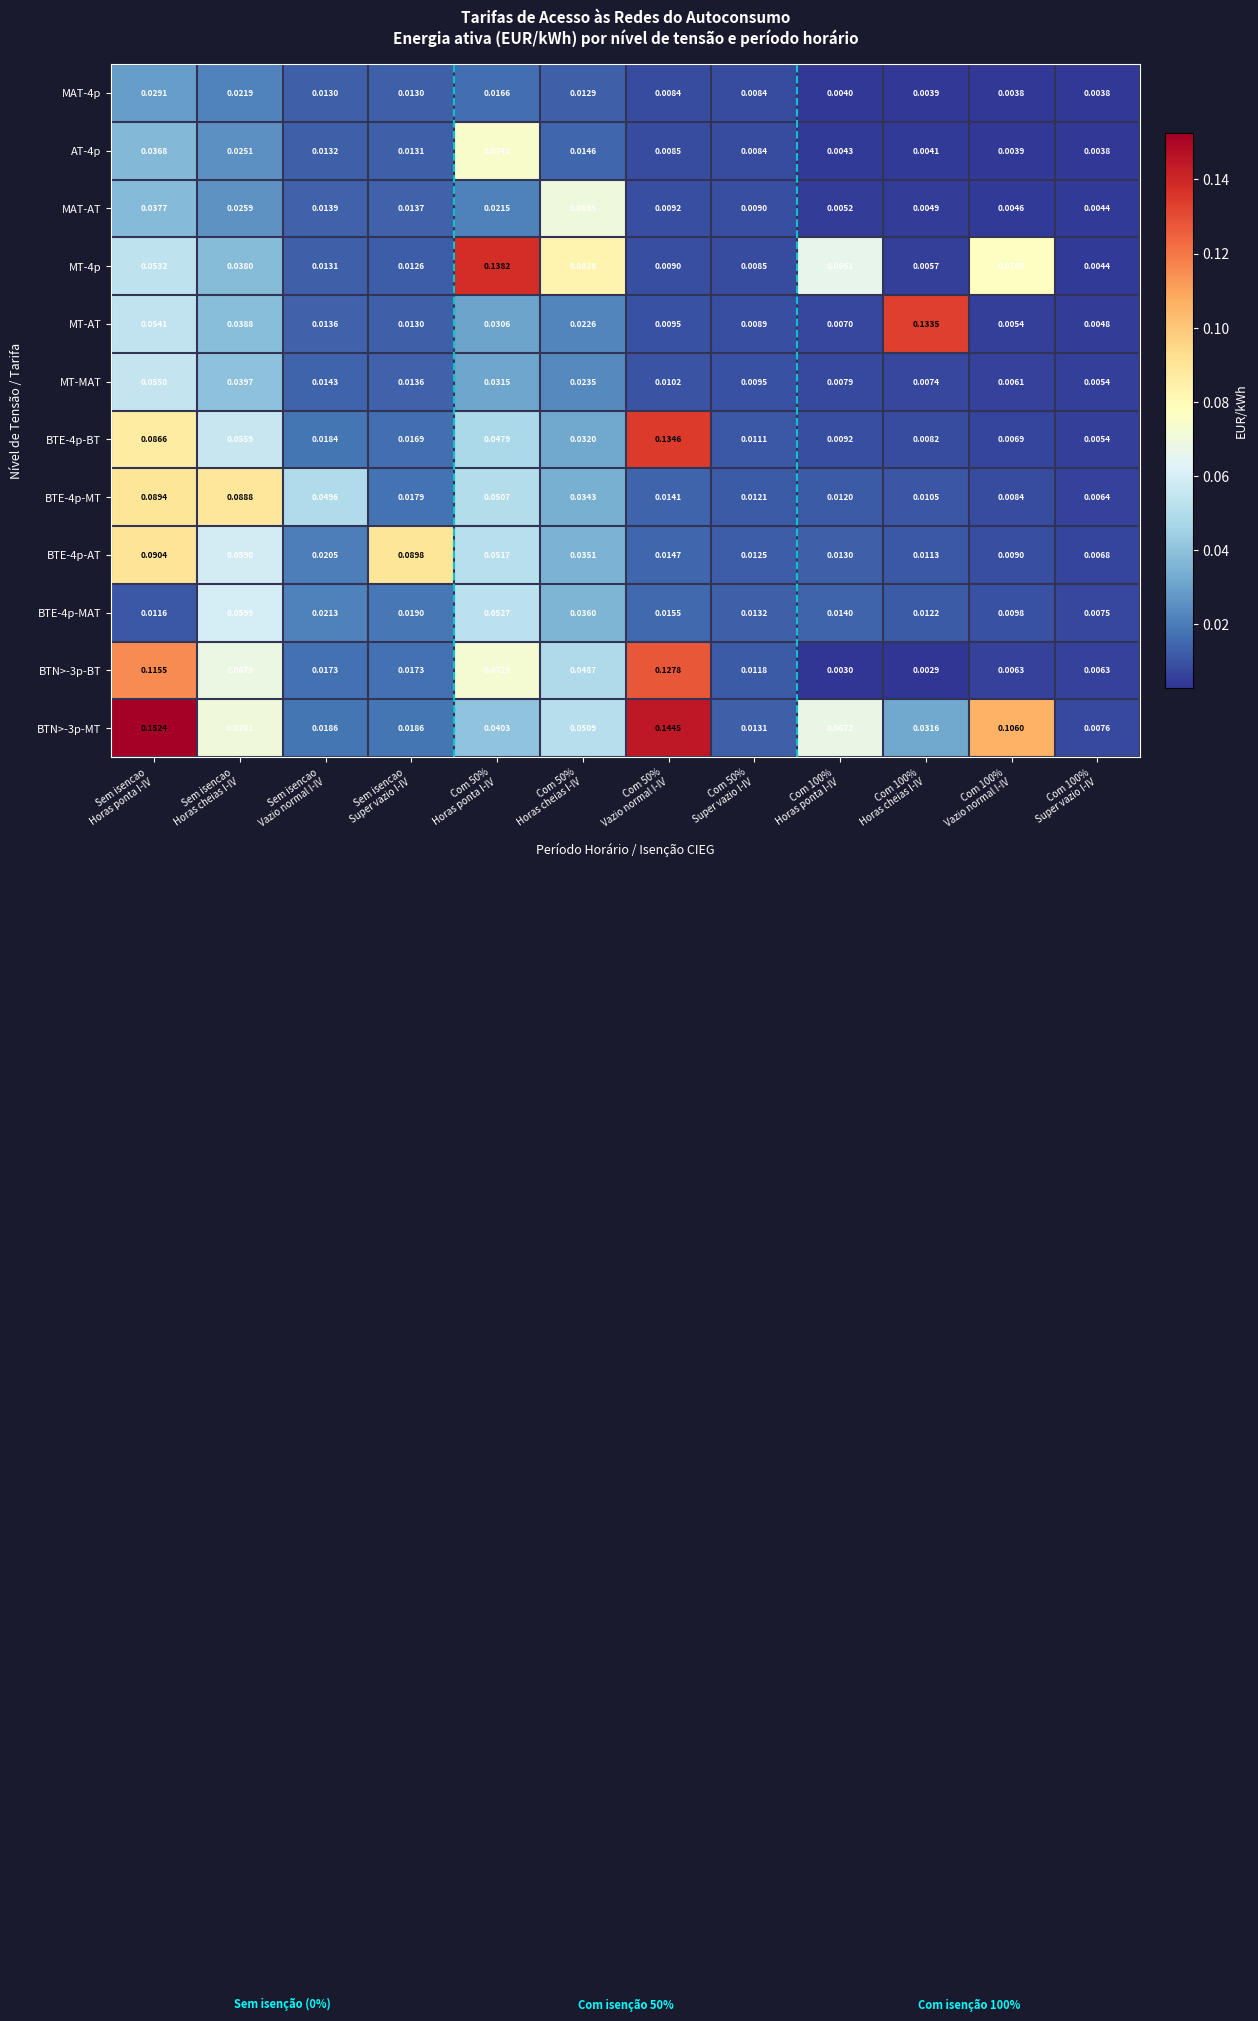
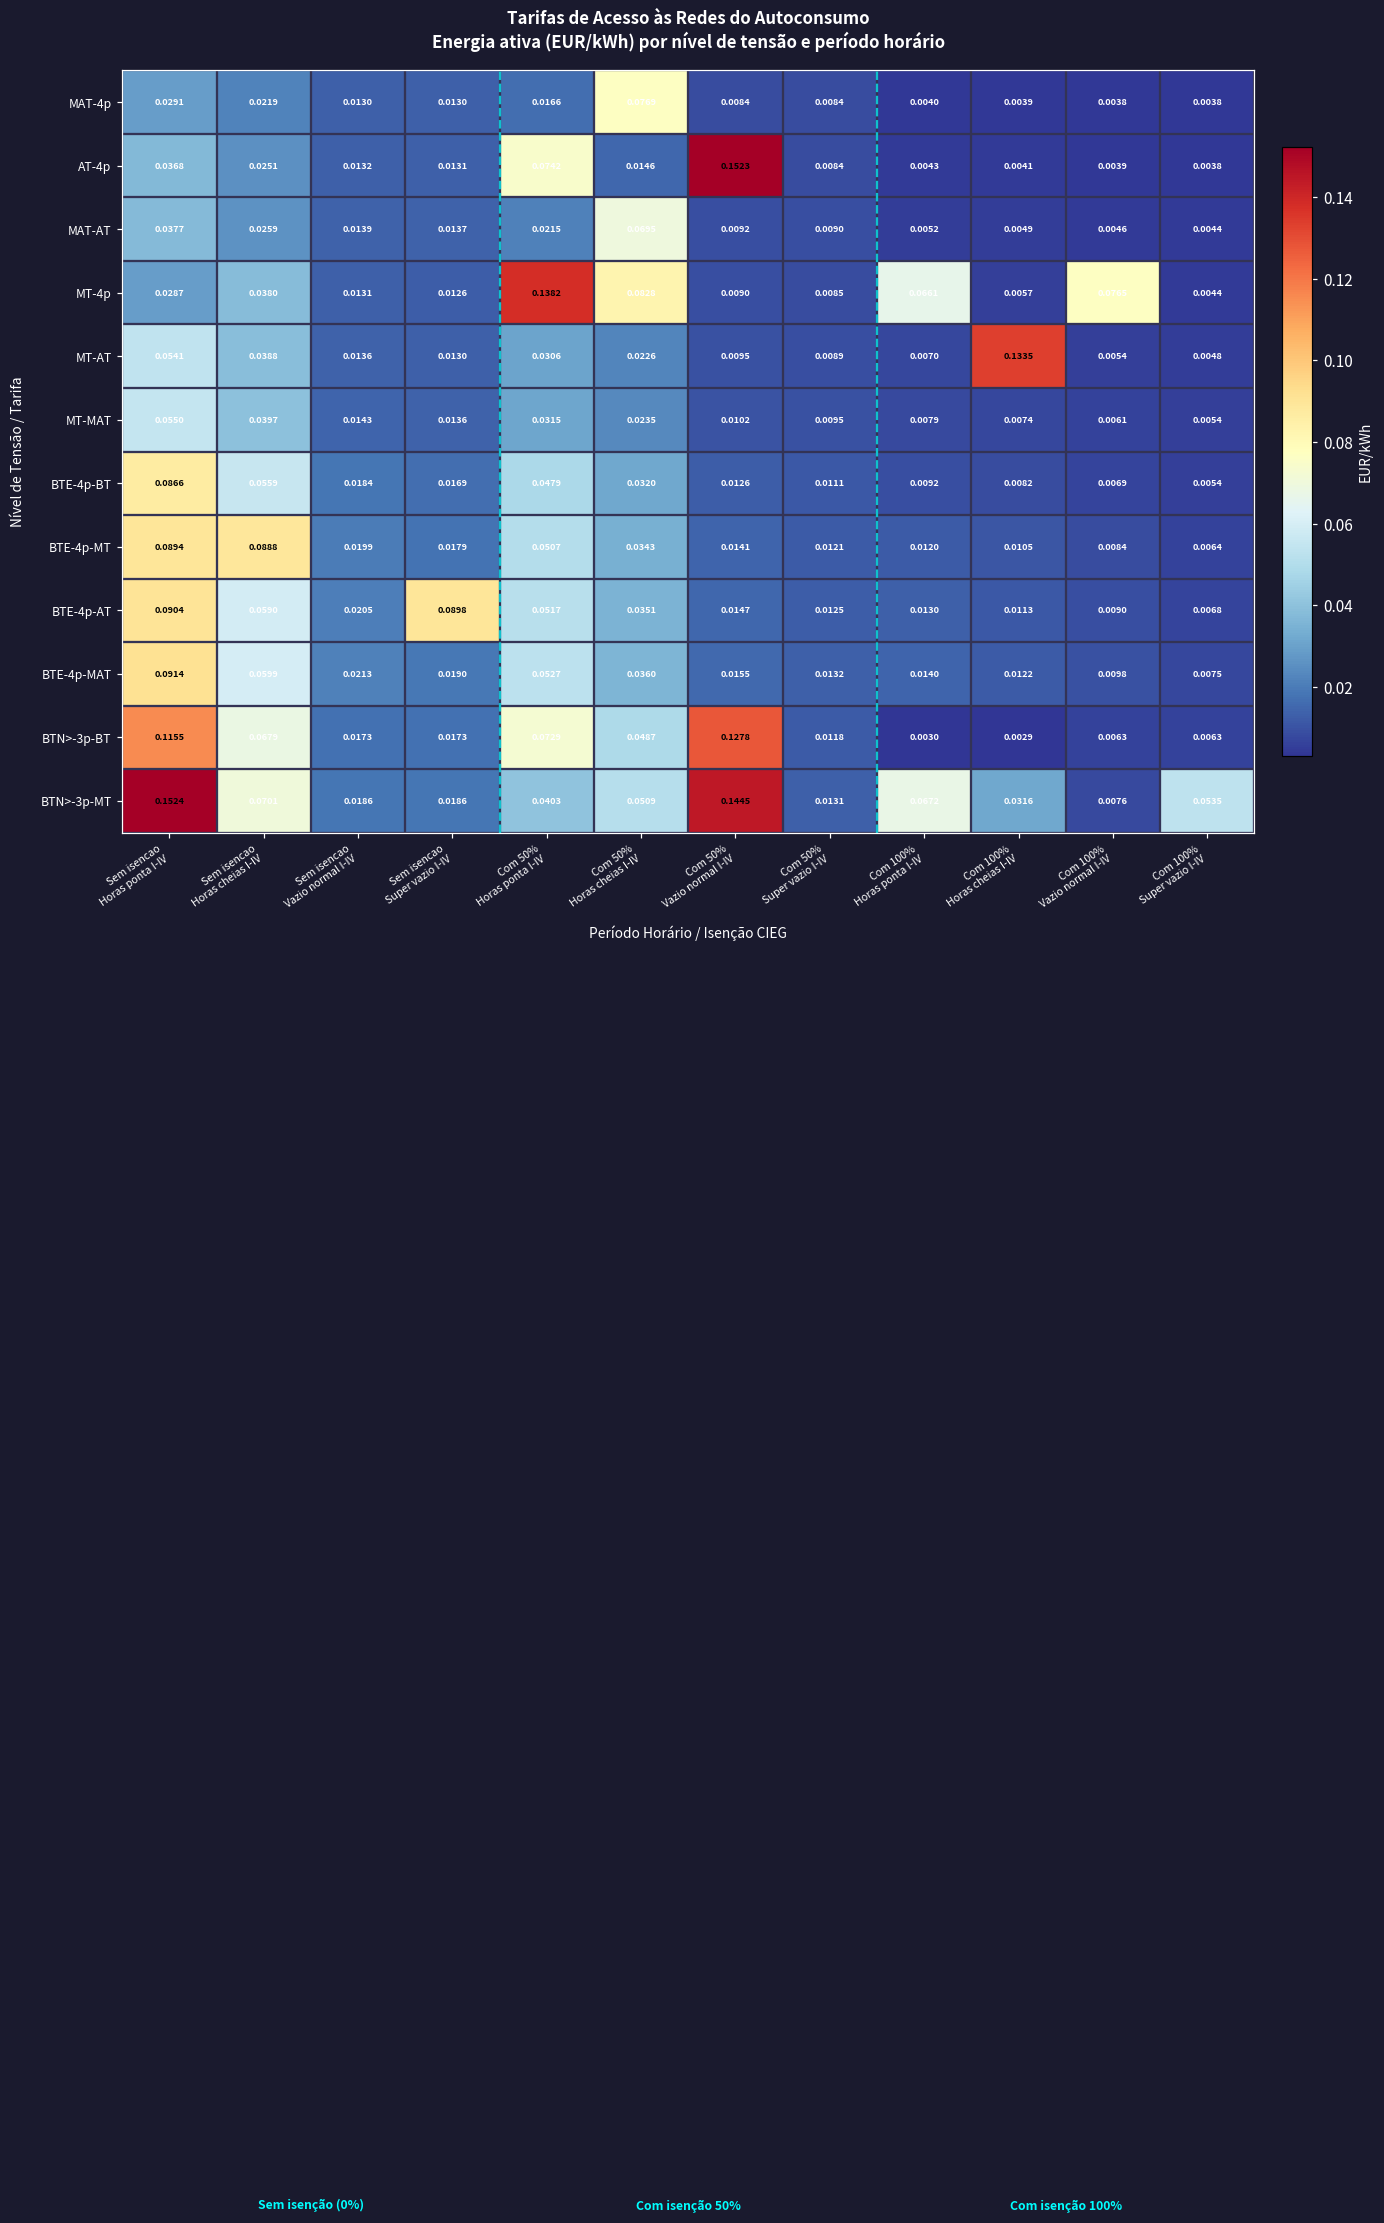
MAT-4p, Com 50% Horas cheias I-IV: 0.0129 -> 0.0769
AT-4p, Com 50% Vazio normal I-IV: 0.0085 -> 0.1523
MT-4p, Sem isencao Horas ponta I-IV: 0.0532 -> 0.0287
BTE-4p-BT, Com 50% Vazio normal I-IV: 0.1346 -> 0.0126
BTE-4p-MT, Sem isencao Vazio normal I-IV: 0.0496 -> 0.0199
BTE-4p-MAT, Sem isencao Horas ponta I-IV: 0.0116 -> 0.0914
BTN>-3p-MT, Com 100% Vazio normal I-IV: 0.1060 -> 0.0076
BTN>-3p-MT, Com 100% Super vazio I-IV: 0.0076 -> 0.0535
